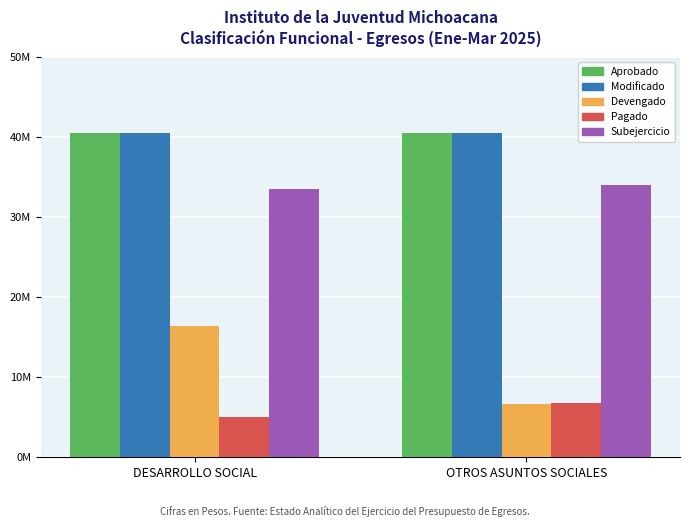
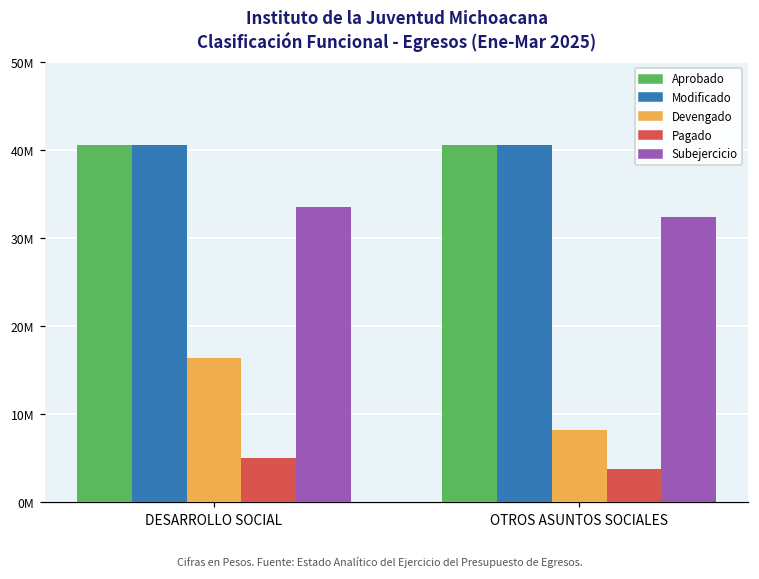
Devengado, OTROS ASUNTOS SOCIALES: 7000000 -> 8000000
Pagado, OTROS ASUNTOS SOCIALES: 7000000 -> 4000000
Subejercicio, OTROS ASUNTOS SOCIALES: 34000000 -> 32000000
